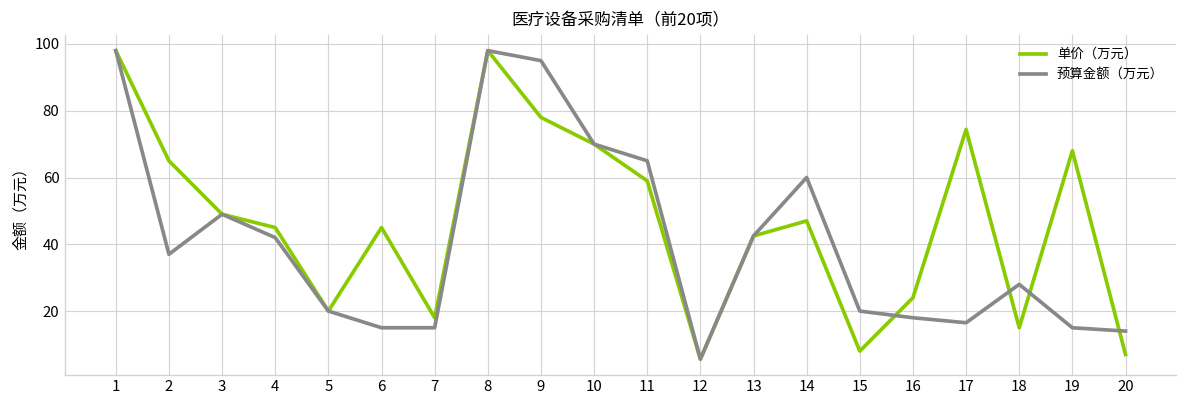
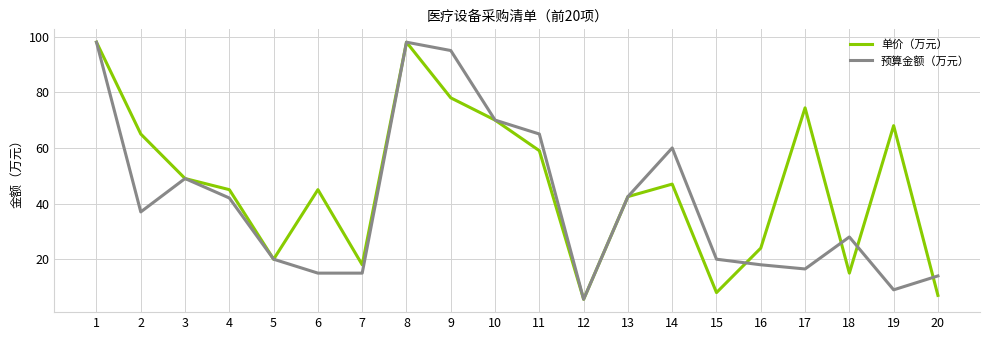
预算金额（万元）, 19: 15 -> 9
